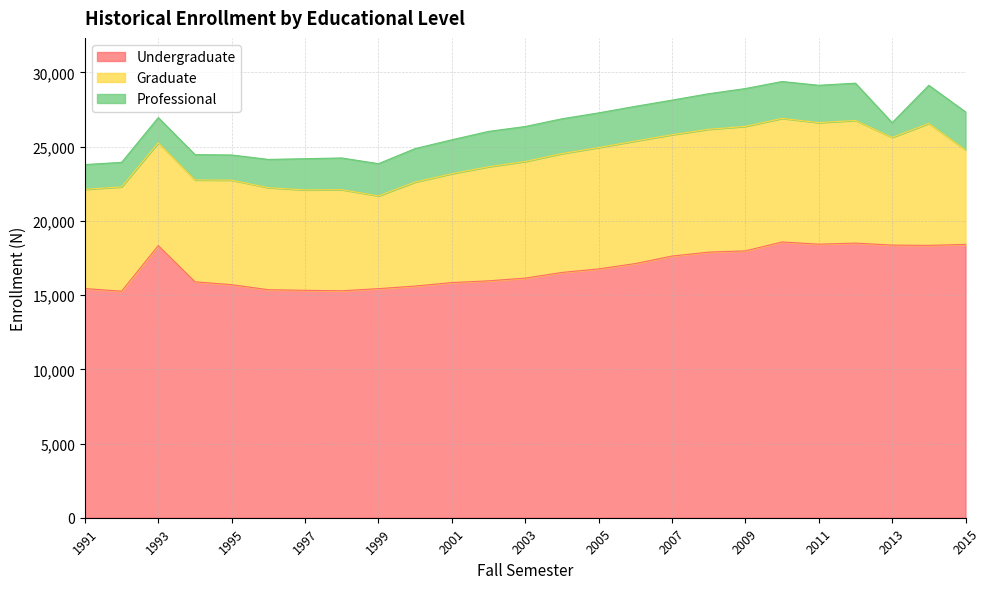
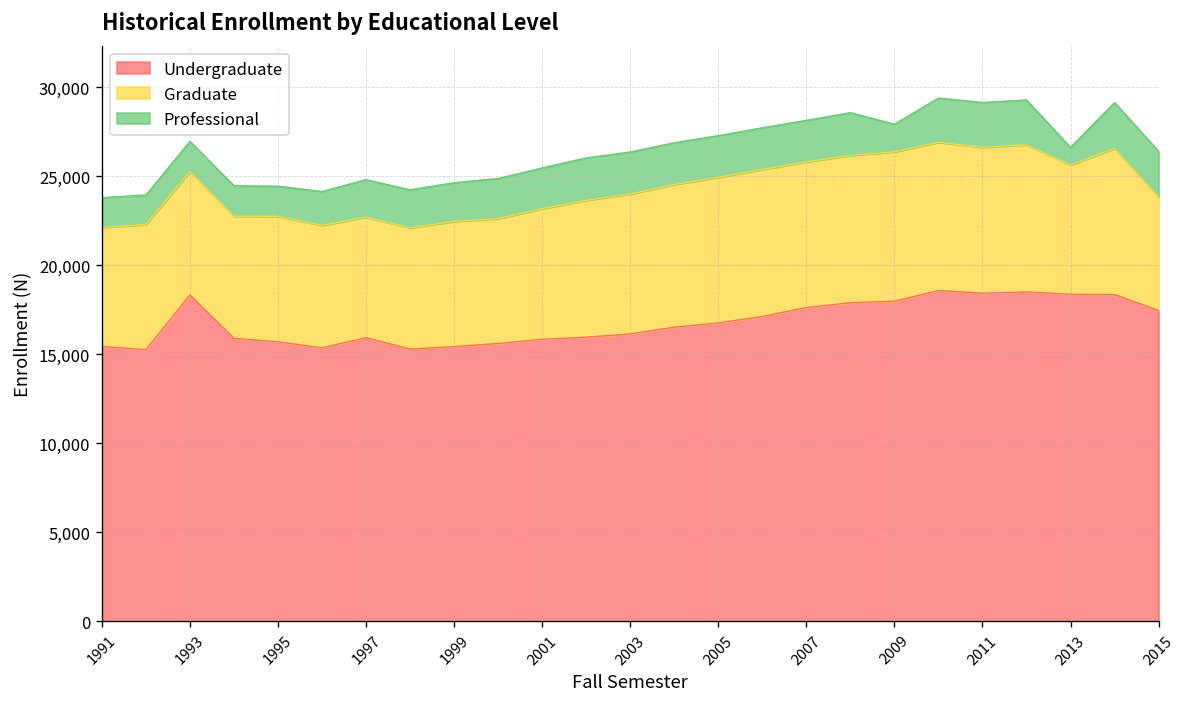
Undergraduate, 1997: 15,300 -> 15,900
Graduate, 1999: 6,200 -> 7,000
Professional, 2009: 2,500 -> 1,600
Undergraduate, 2015: 18,400 -> 17,500
